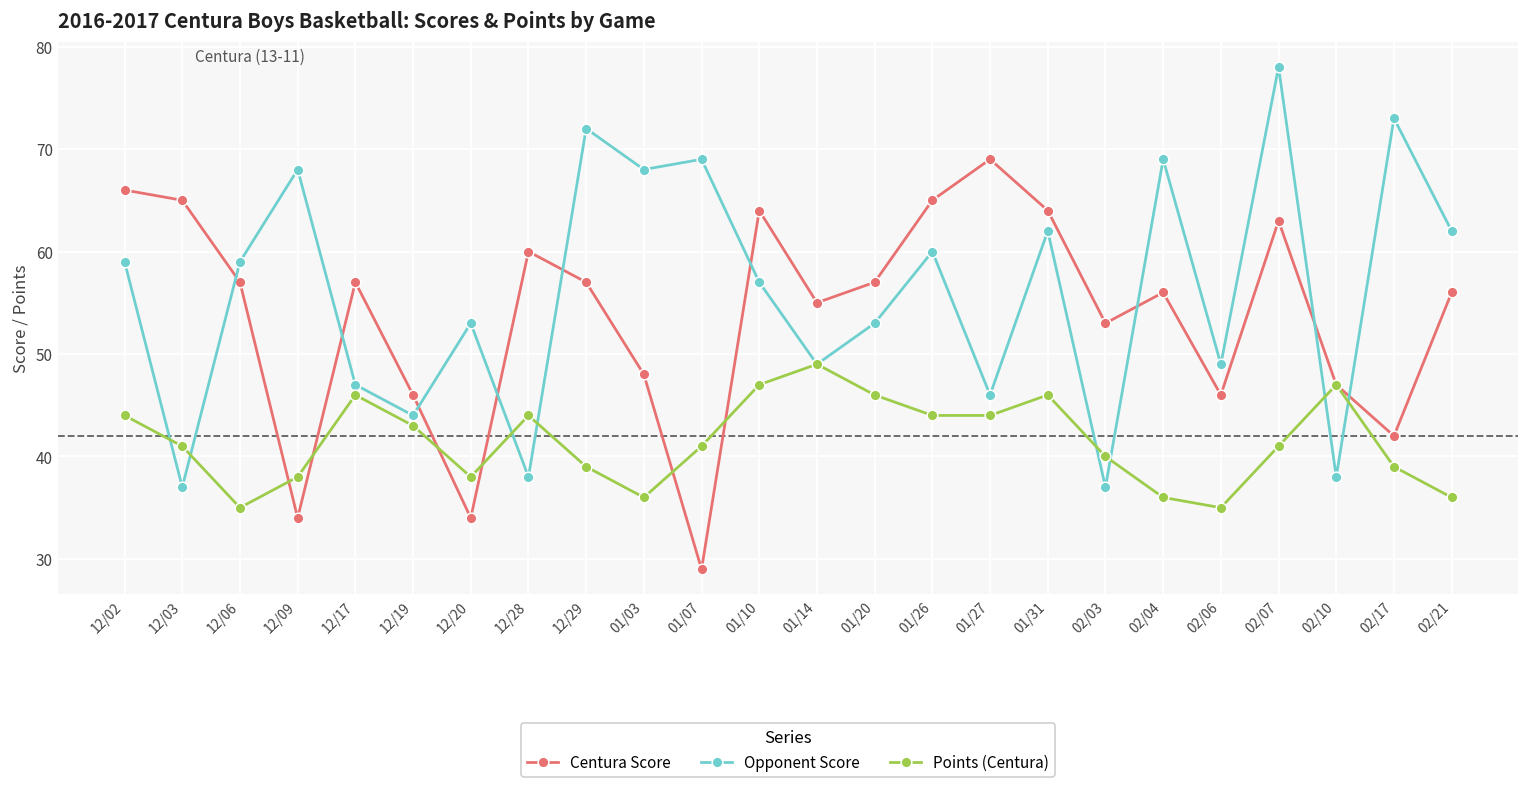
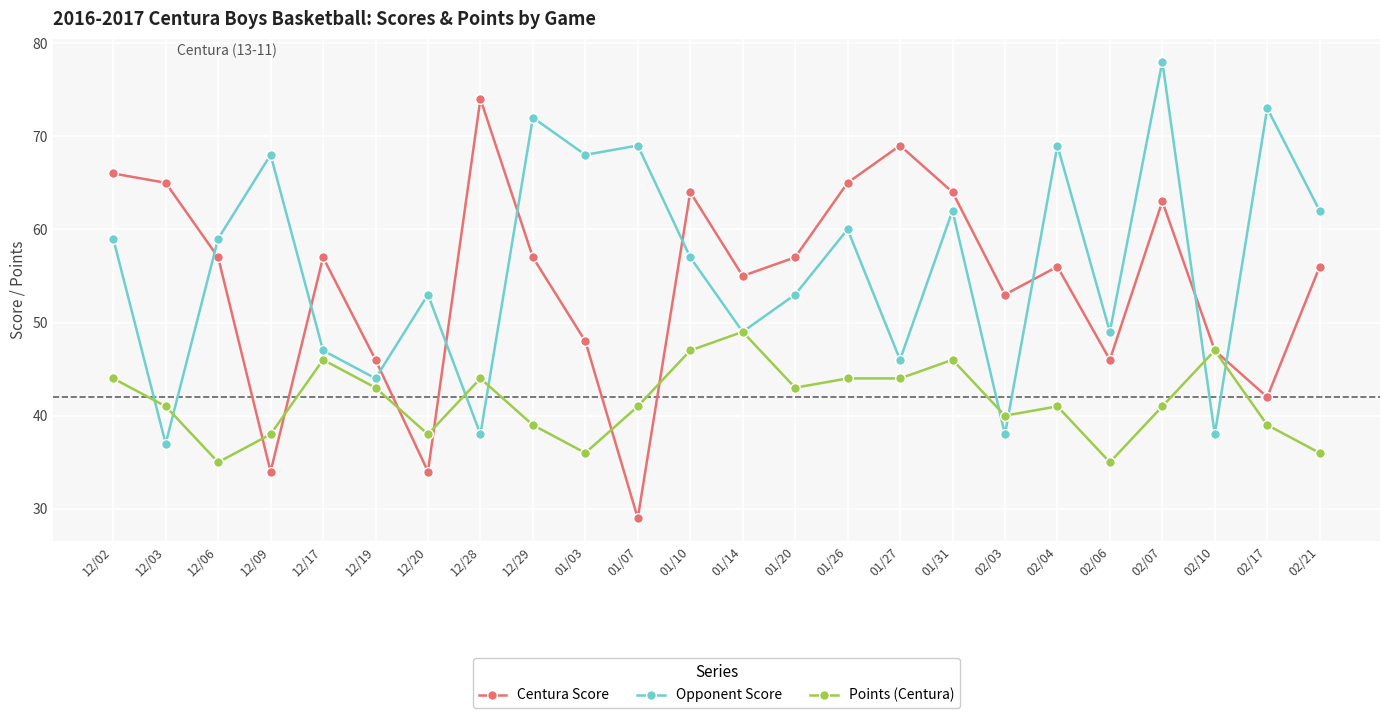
Centura Score, 12/28: 60 -> 74
Points (Centura), 01/20: 46 -> 43
Opponent Score, 02/03: 37 -> 38
Points (Centura), 02/04: 36 -> 41
